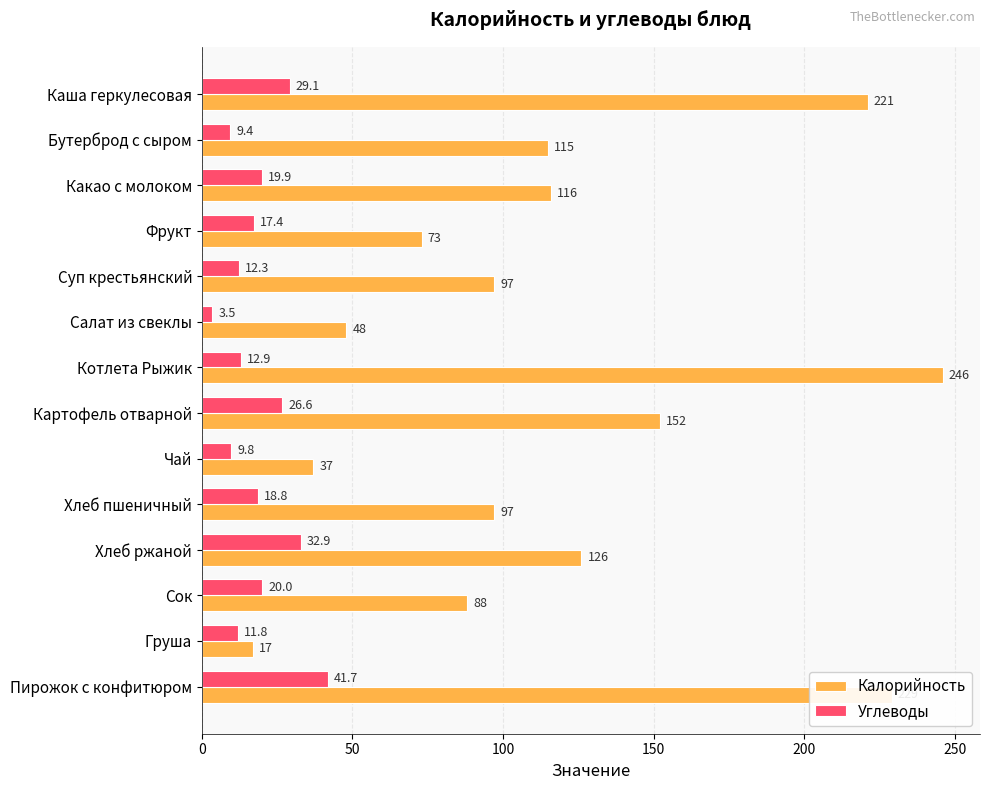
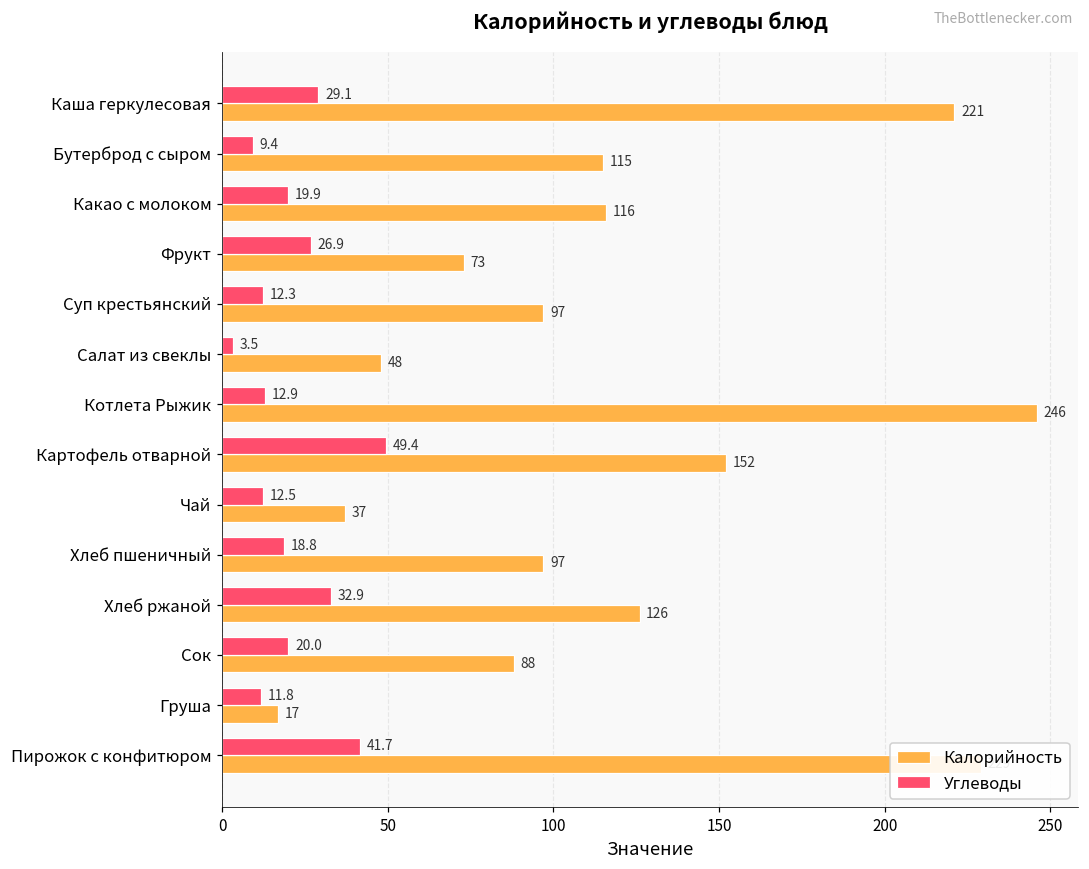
Углеводы, Фрукт: 17.4 -> 26.9
Углеводы, Картофель отварной: 26.6 -> 49.4
Углеводы, Чай: 9.8 -> 12.5
